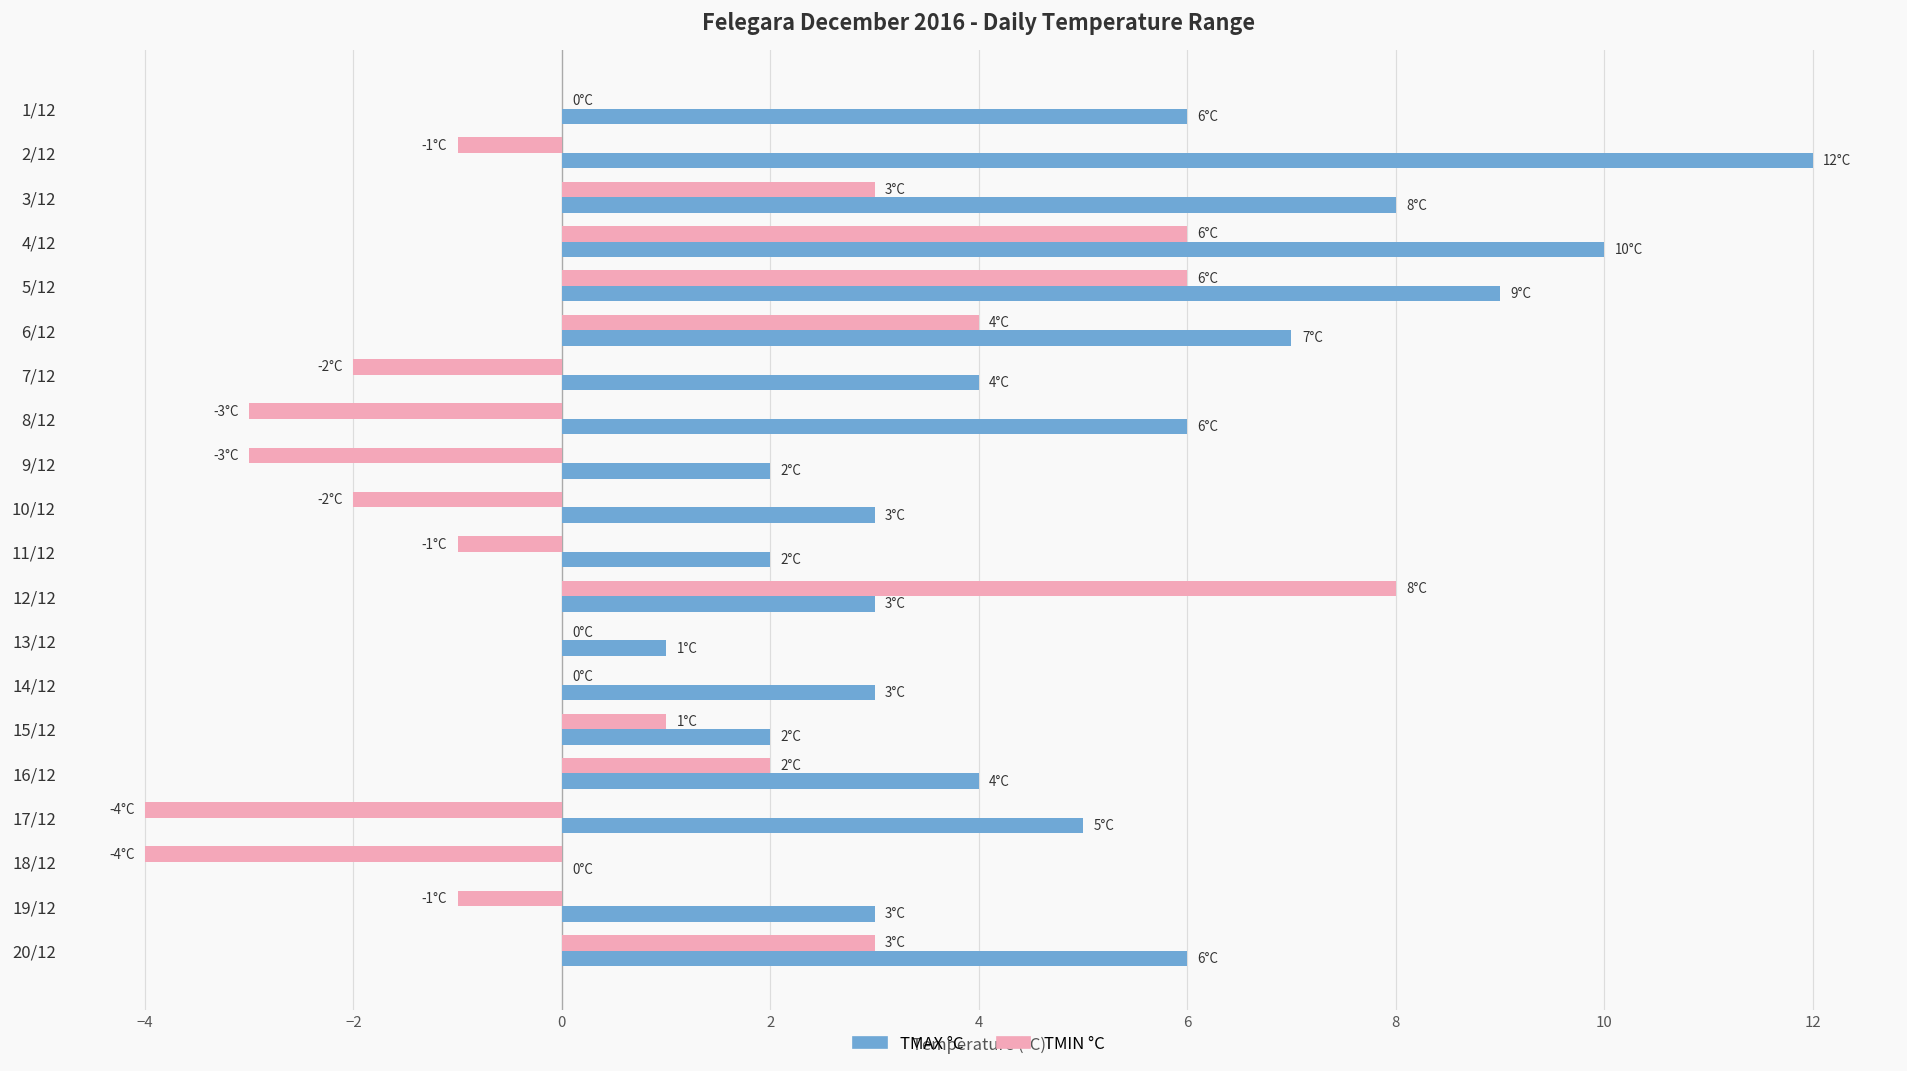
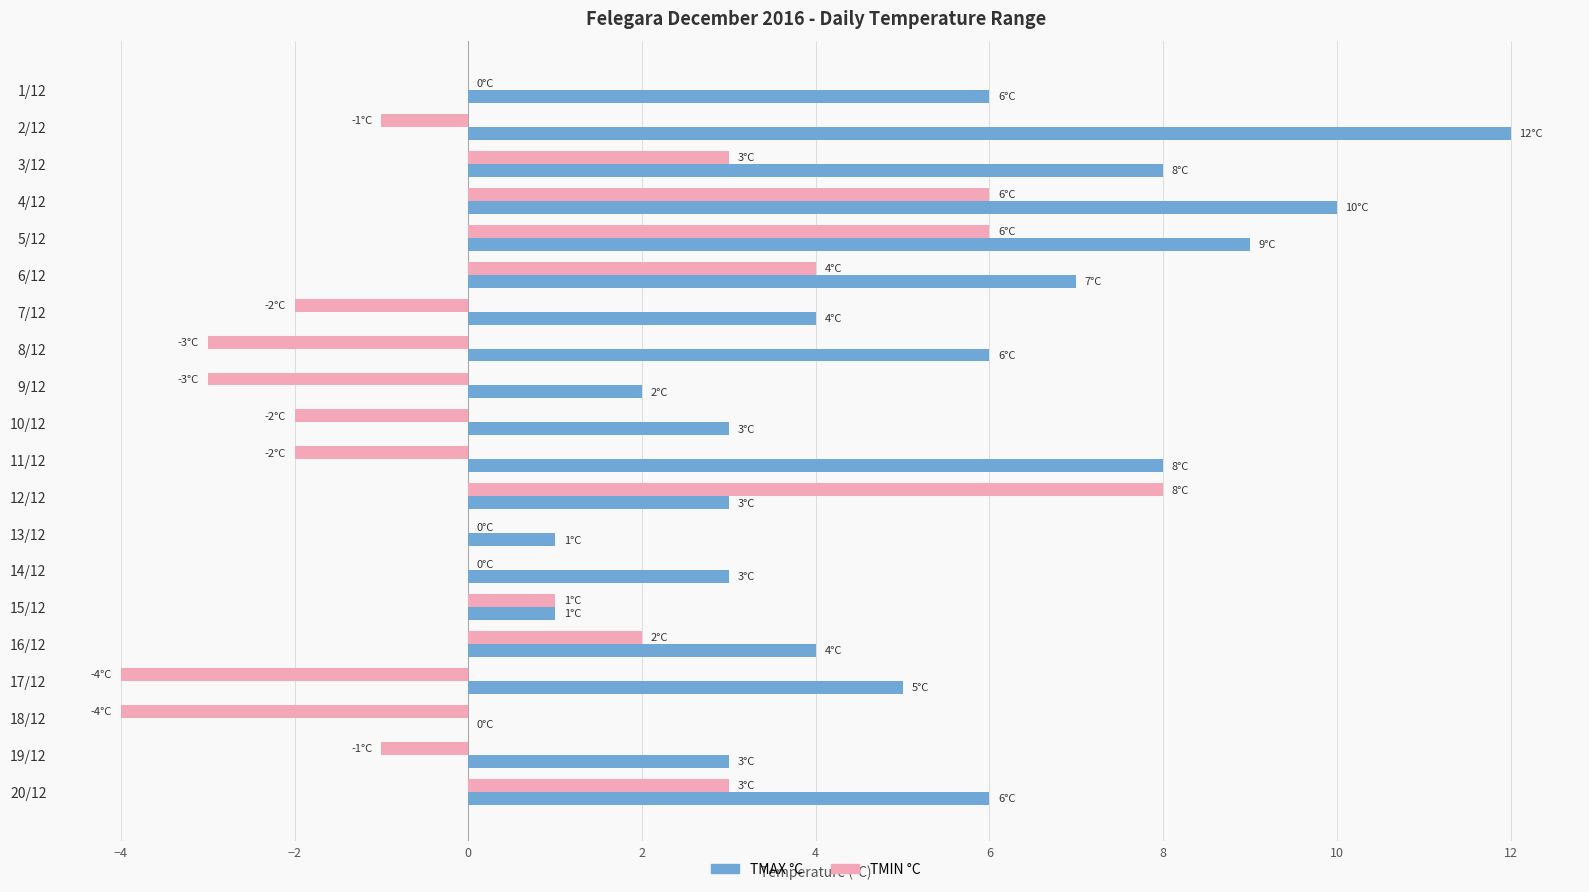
TMIN °C, 11/12: -1°C -> -2°C
TMAX °C, 11/12: 2°C -> 8°C
TMAX °C, 15/12: 2°C -> 1°C
